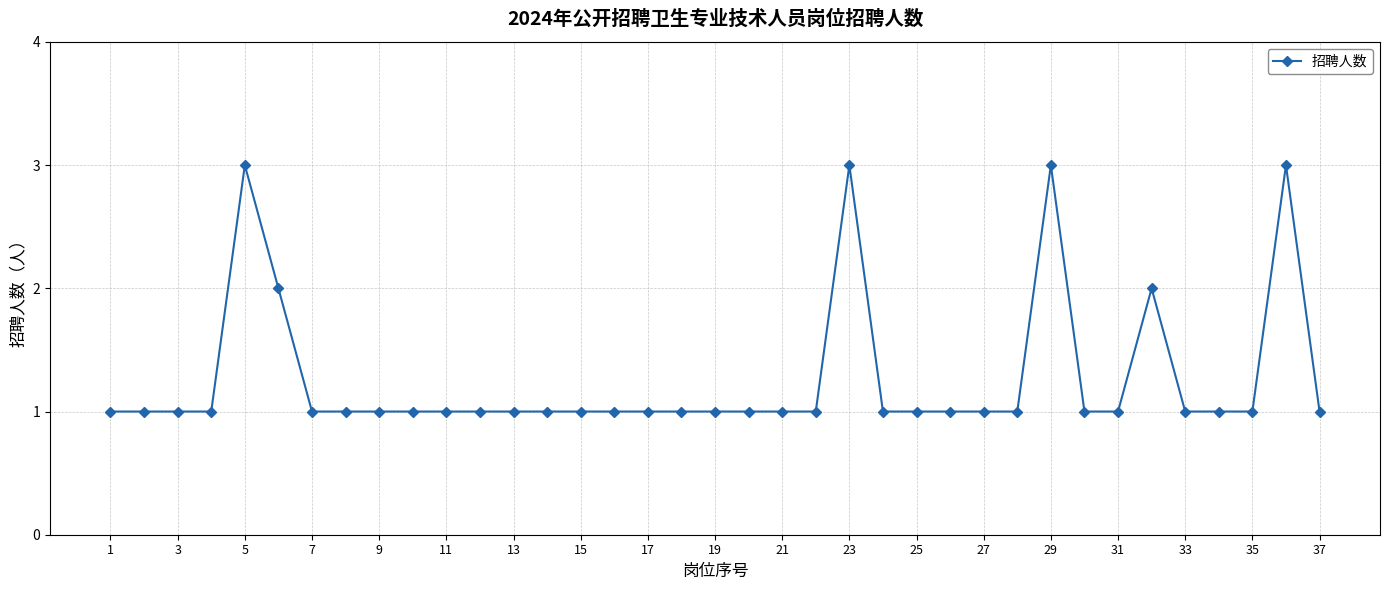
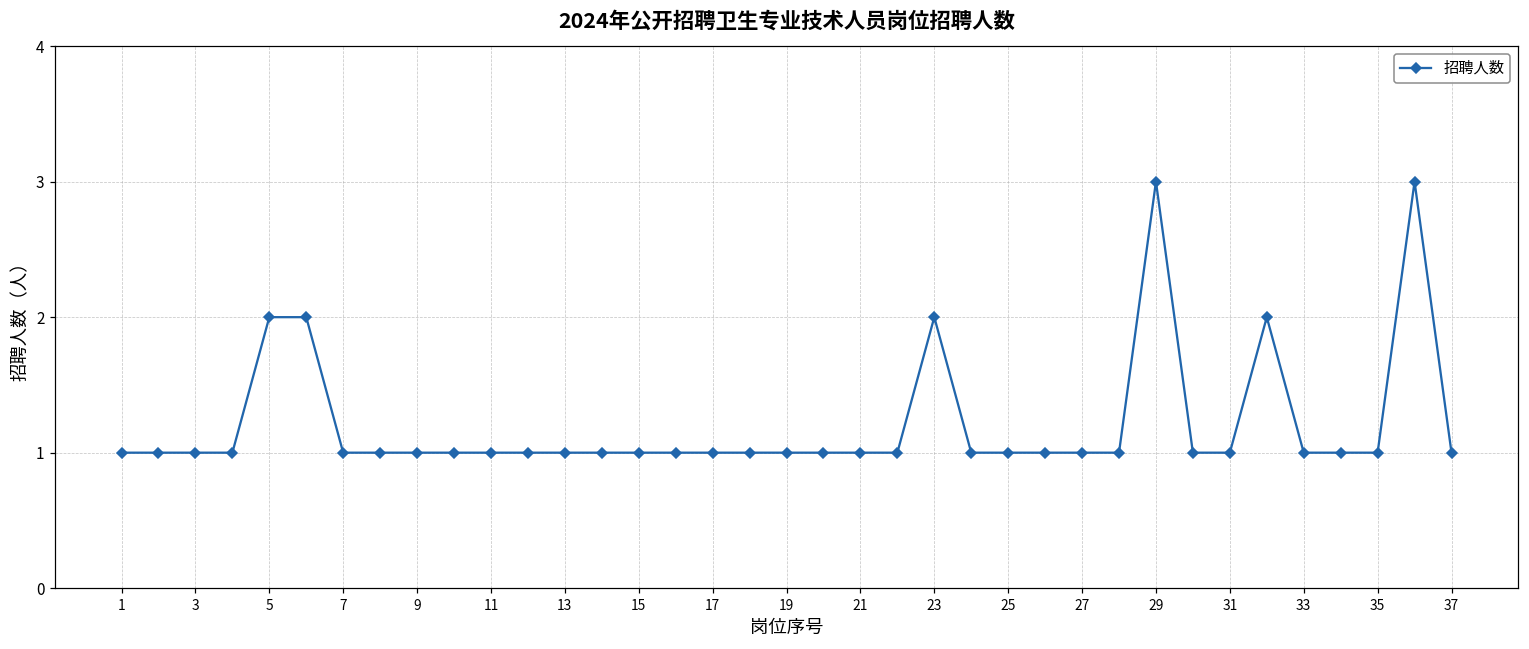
5: 3 -> 2
23: 3 -> 2
